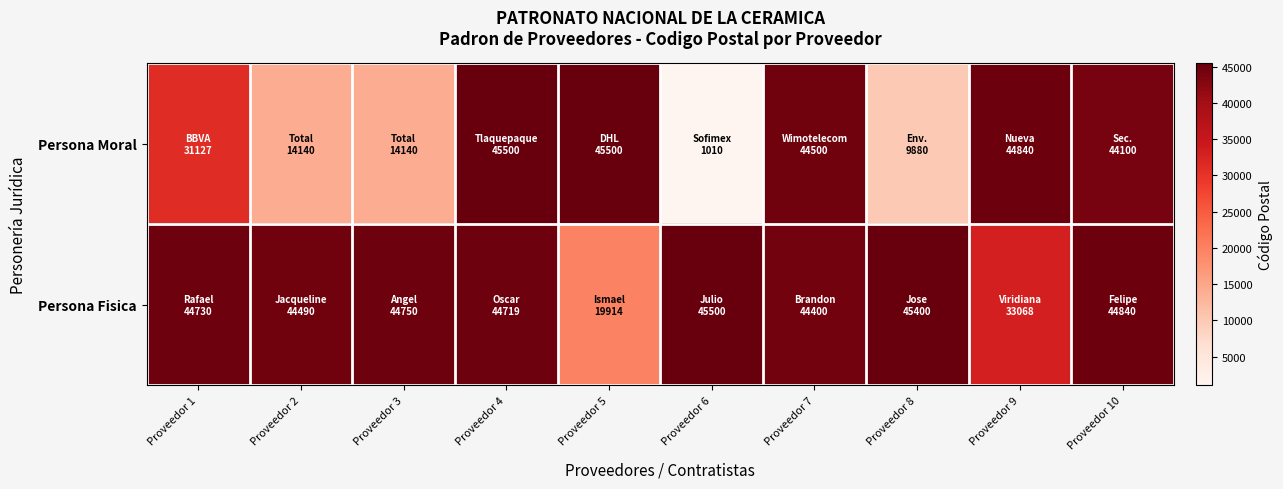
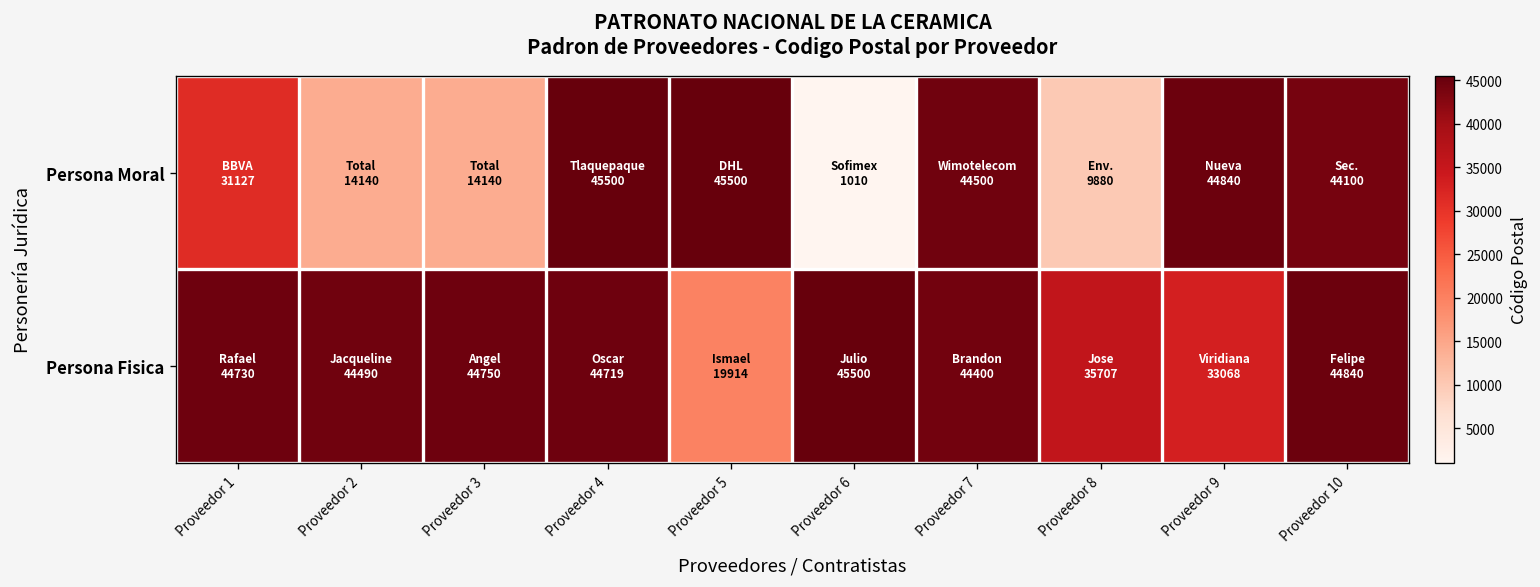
Persona Fisica, Proveedor 8: 45400 -> 35707
